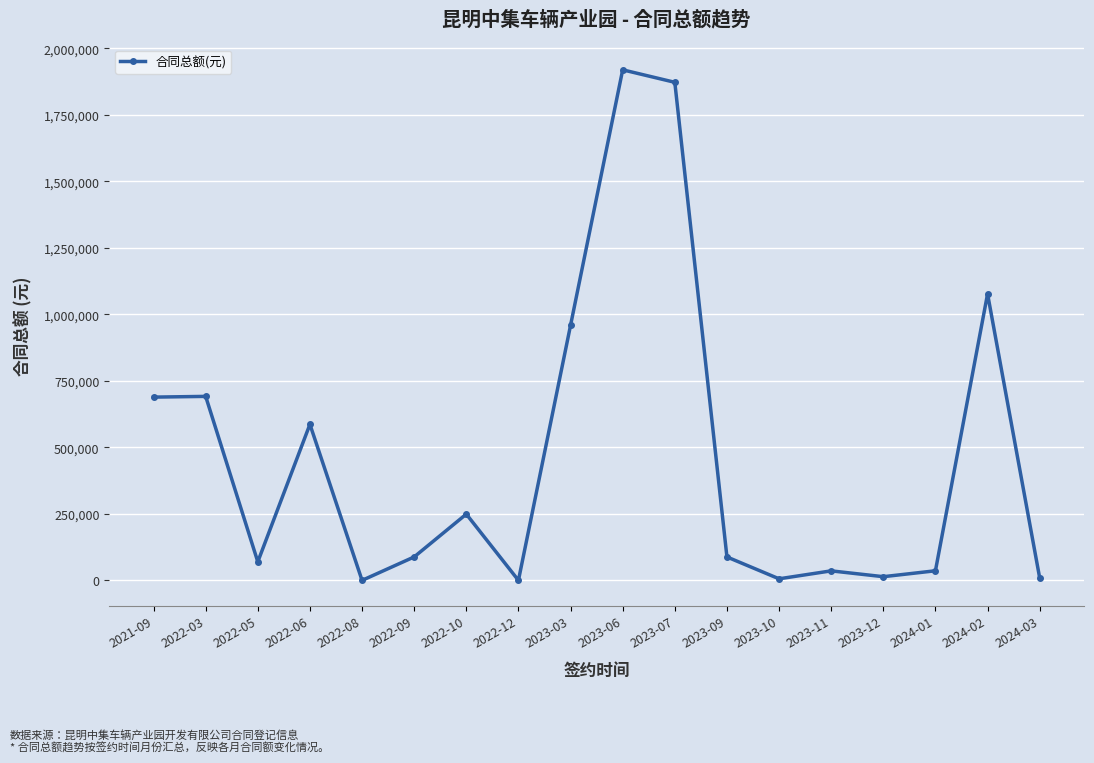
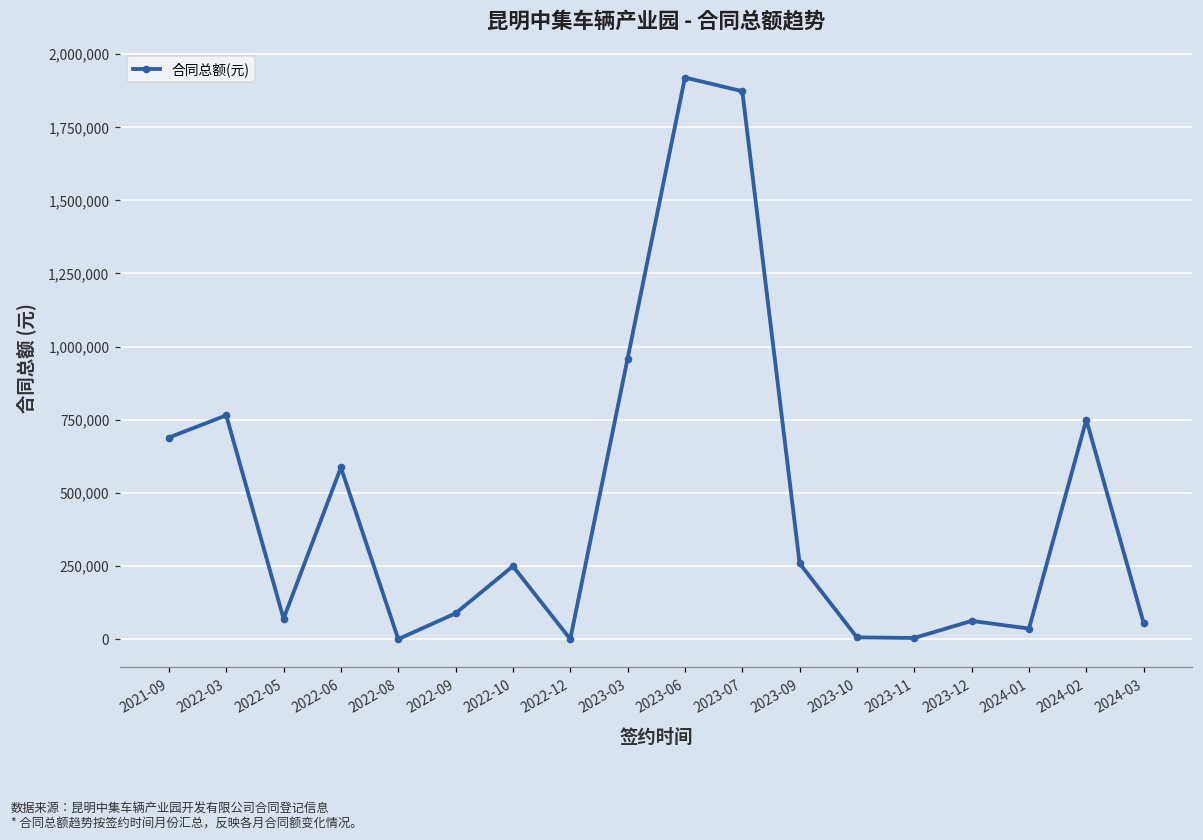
2022-03: 690,000 -> 760,000
2023-09: 90,000 -> 260,000
2023-11: 40,000 -> 0
2023-12: 10,000 -> 60,000
2024-02: 1,080,000 -> 750,000
2024-03: 10,000 -> 50,000
